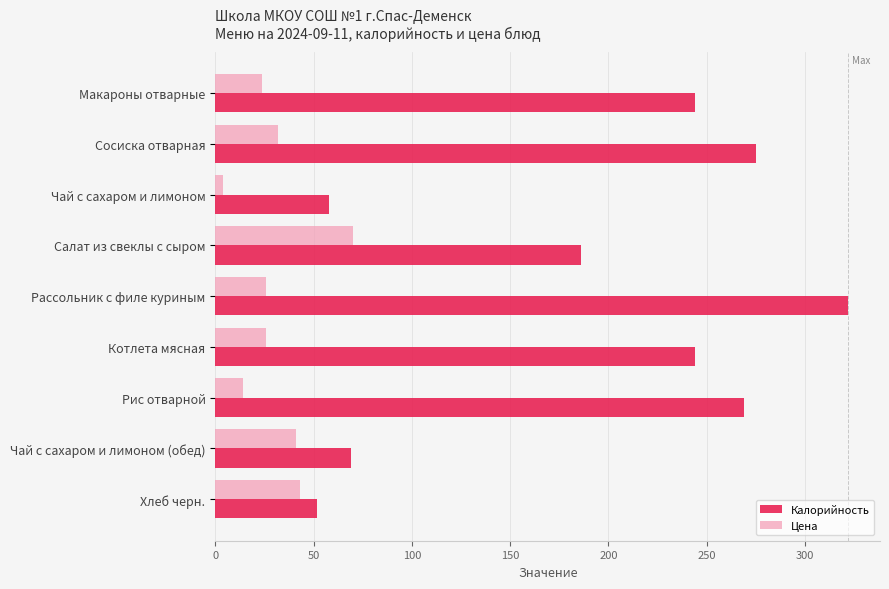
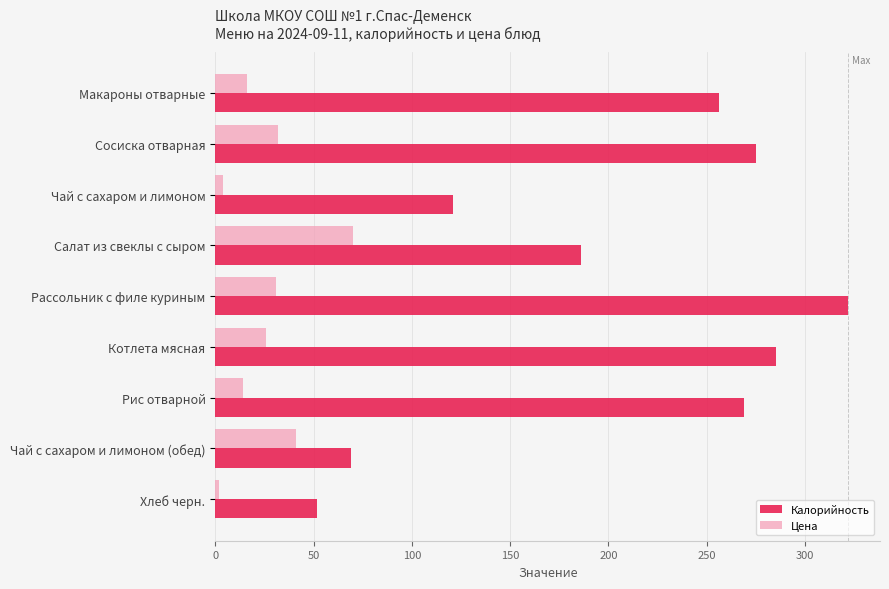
Цена, Макароны отварные: 24 -> 16
Калорийность, Макароны отварные: 244 -> 256
Калорийность, Чай с сахаром и лимоном: 58 -> 121
Цена, Рассольник с филе куриным: 26 -> 31
Калорийность, Котлета мясная: 244 -> 285
Цена, Хлеб черн.: 43 -> 2
